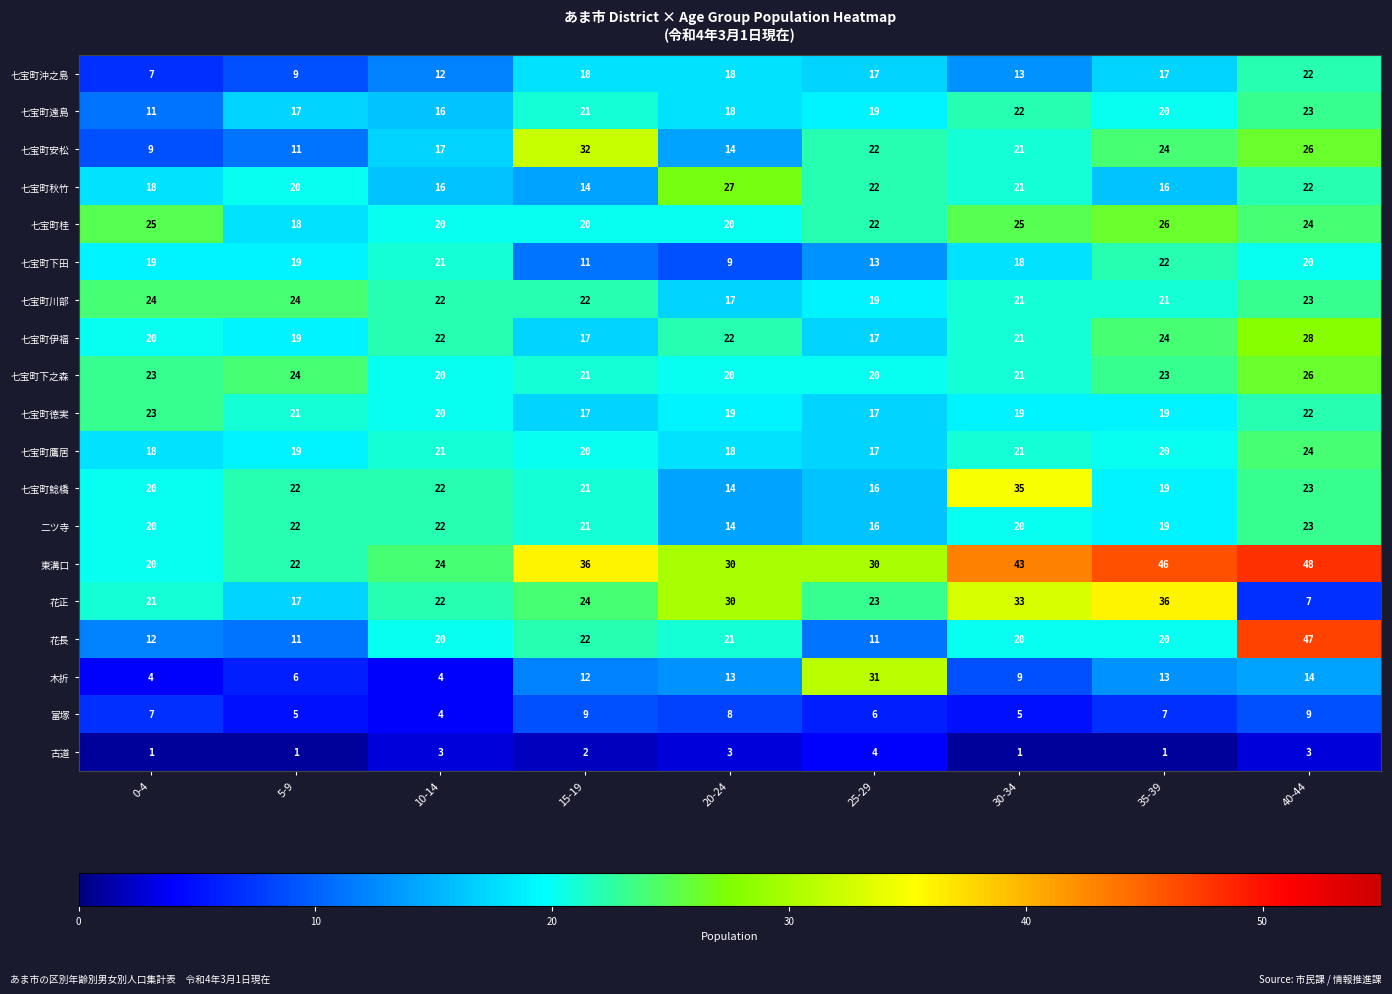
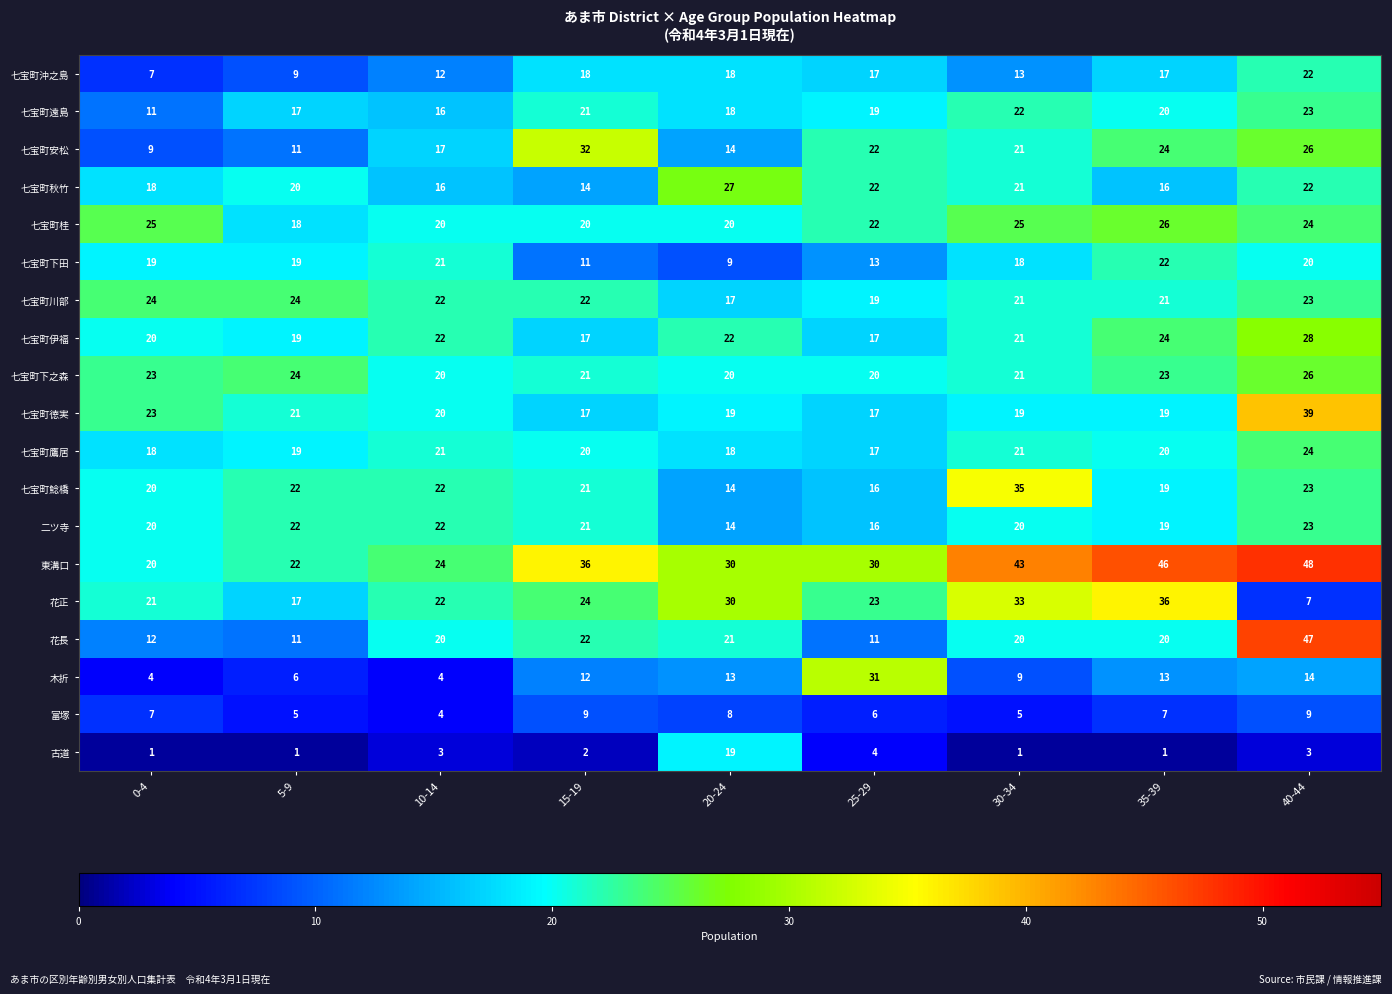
七宝町徳実, 40-44: 22 -> 39
古道, 20-24: 3 -> 19
